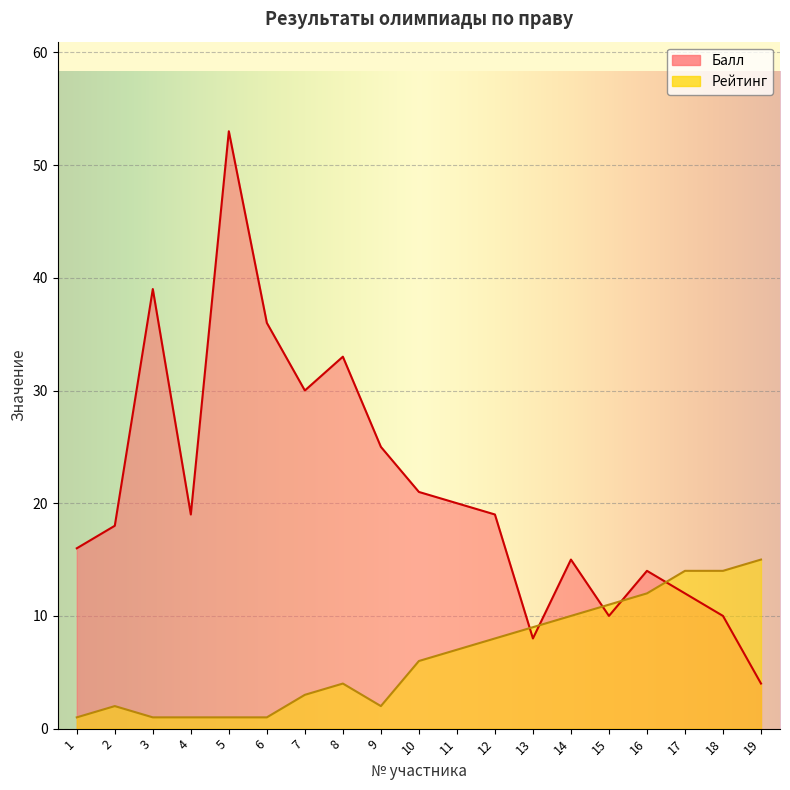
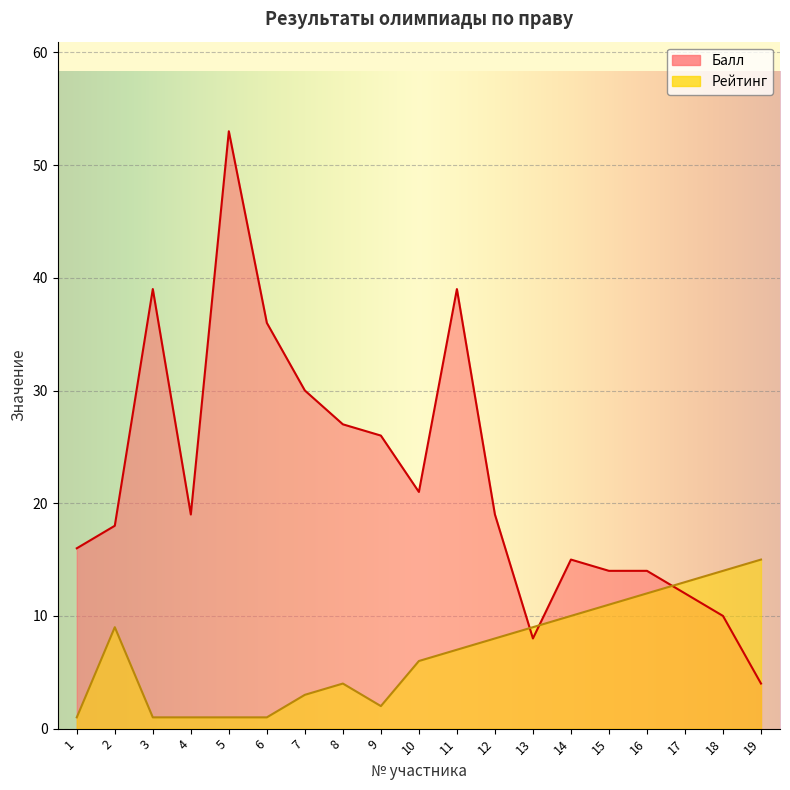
Рейтинг, 2: 2 -> 9
Балл, 8: 33 -> 27
Балл, 9: 25 -> 26
Балл, 11: 20 -> 39
Балл, 15: 10 -> 14
Рейтинг, 17: 14 -> 13
